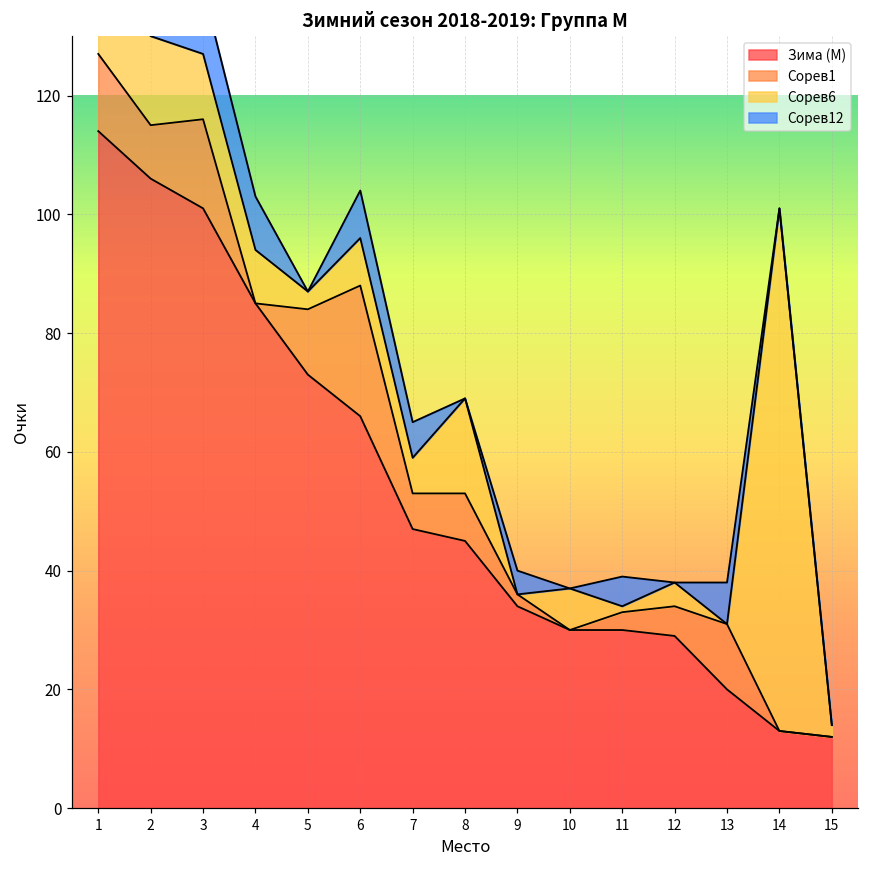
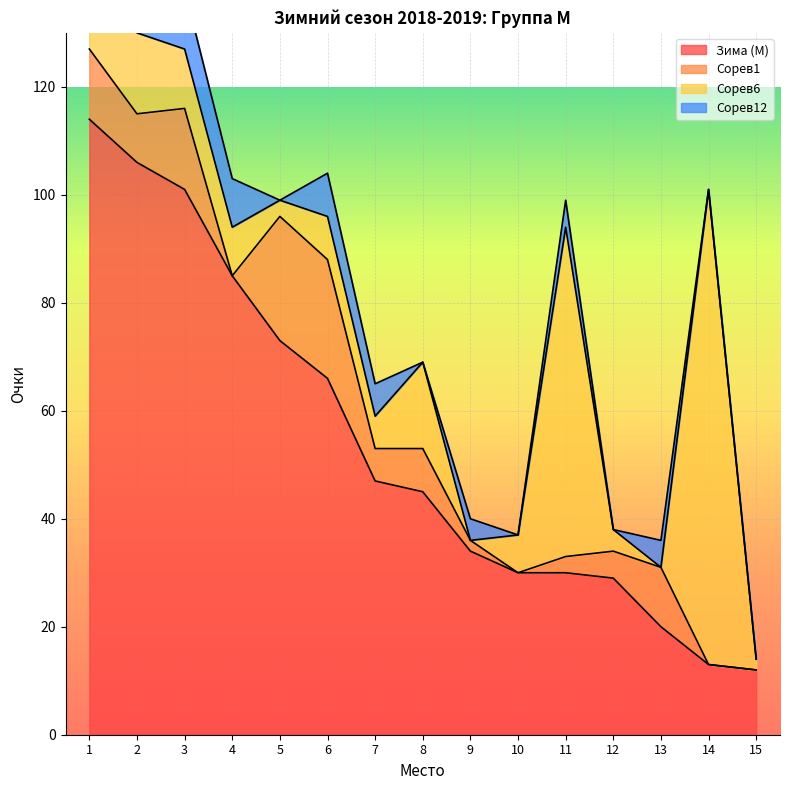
Сорев1, 5: 11 -> 23
Сорев6, 11: 1 -> 61
Сорев12, 13: 7 -> 5
